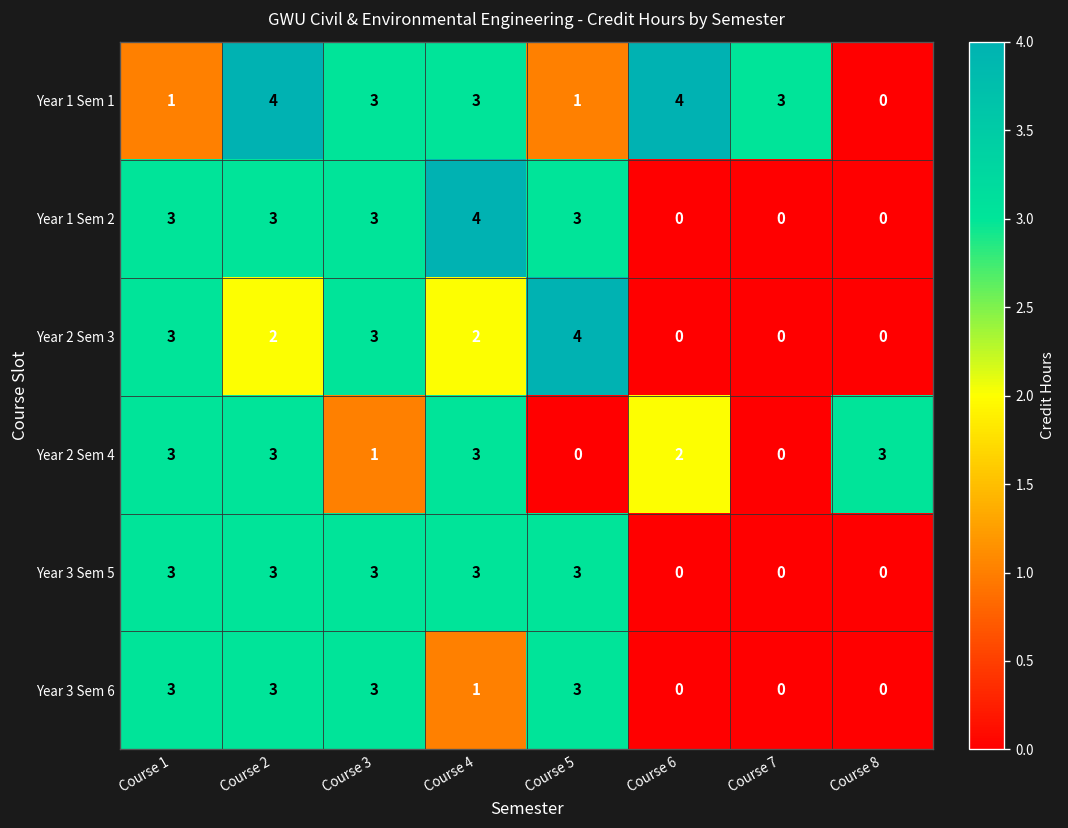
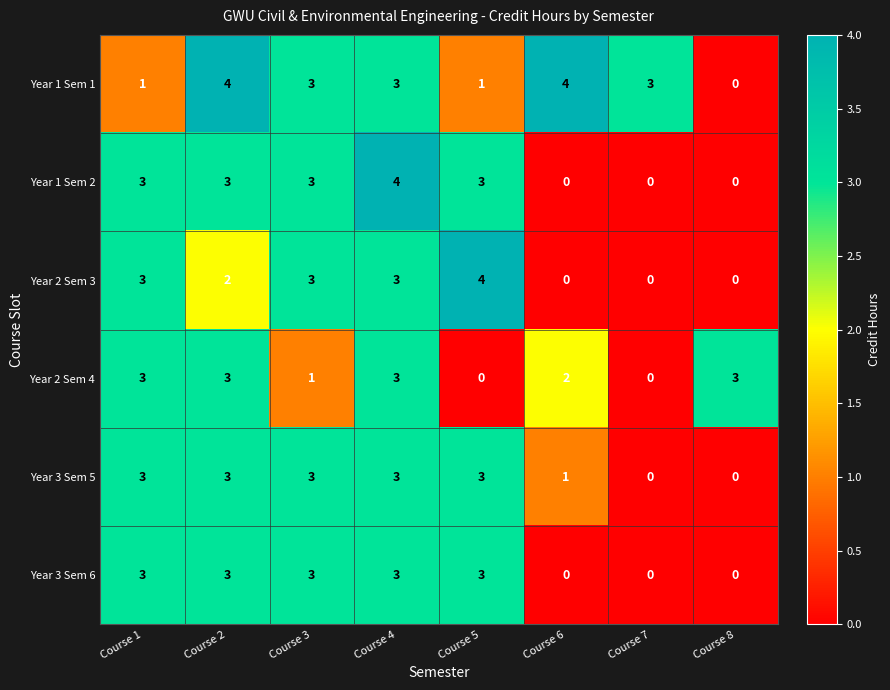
Year 2 Sem 3, Course 4: 2 -> 3
Year 3 Sem 5, Course 6: 0 -> 1
Year 3 Sem 6, Course 4: 1 -> 3
